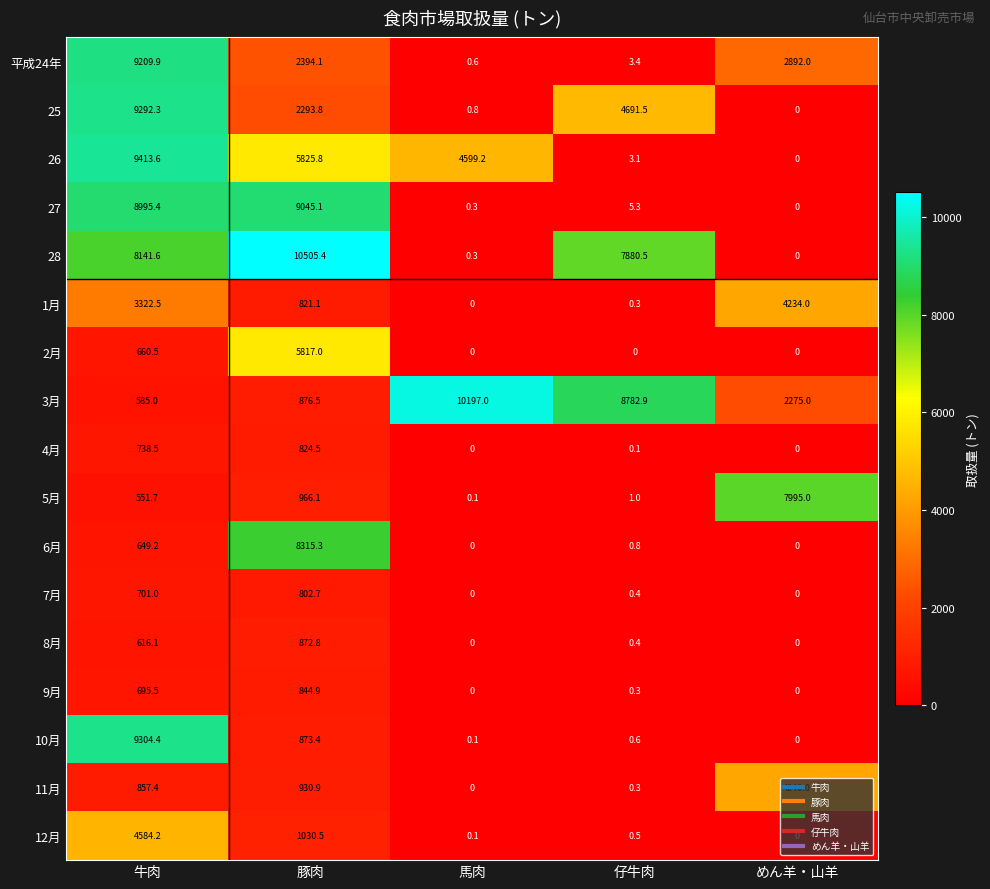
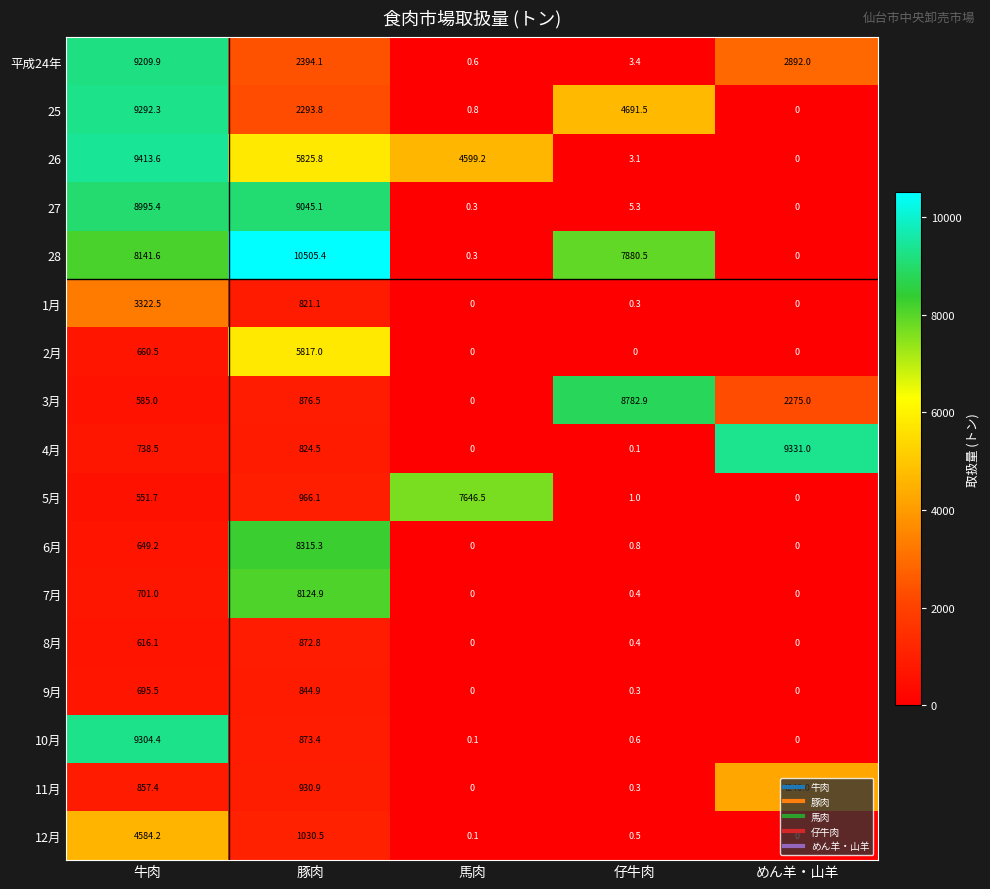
1月, めん羊・山羊: 4234.0 -> 0
3月, 馬肉: 10197.0 -> 0
4月, めん羊・山羊: 0 -> 9331.0
5月, 馬肉: 0.1 -> 7646.5
5月, めん羊・山羊: 7995.0 -> 0
7月, 豚肉: 802.7 -> 8124.9
